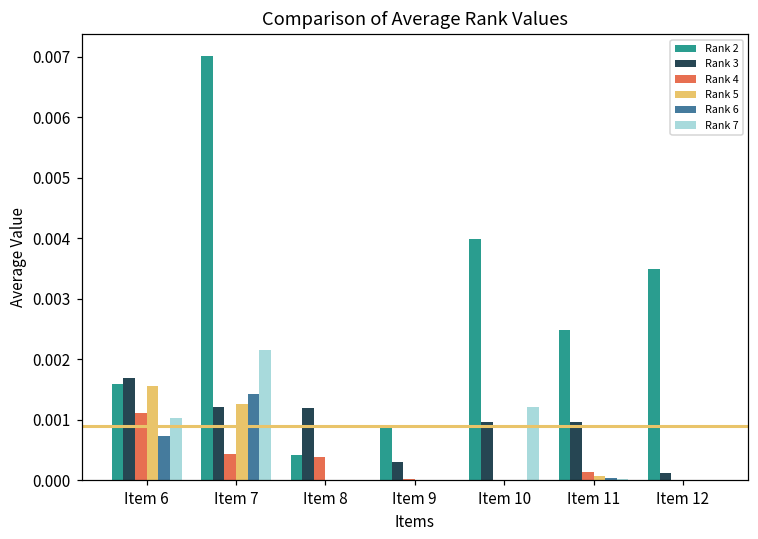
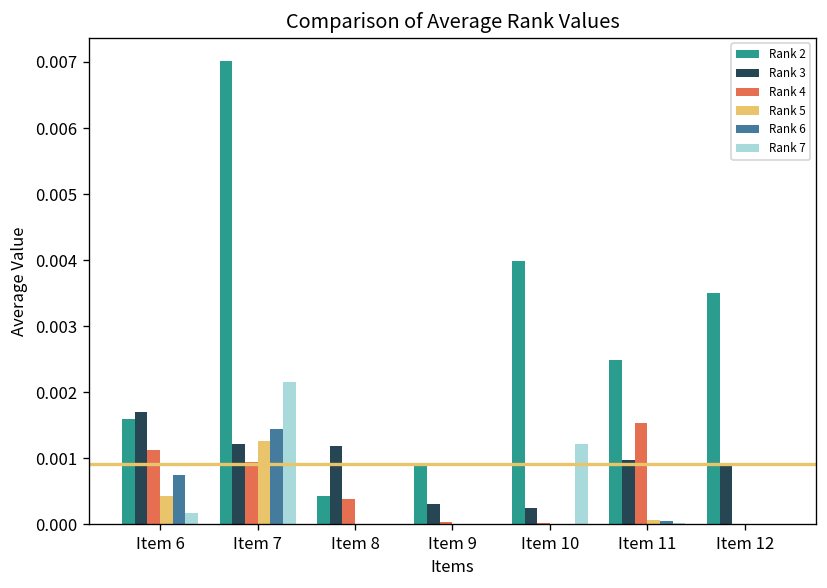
Rank 5, Item 6: 0.0016 -> 0.0004
Rank 7, Item 6: 0.0010 -> 0.0002
Rank 4, Item 7: 0.0004 -> 0.0009
Rank 3, Item 10: 0.0010 -> 0.0002
Rank 4, Item 11: 0.0001 -> 0.0015
Rank 3, Item 12: 0.0001 -> 0.0009
